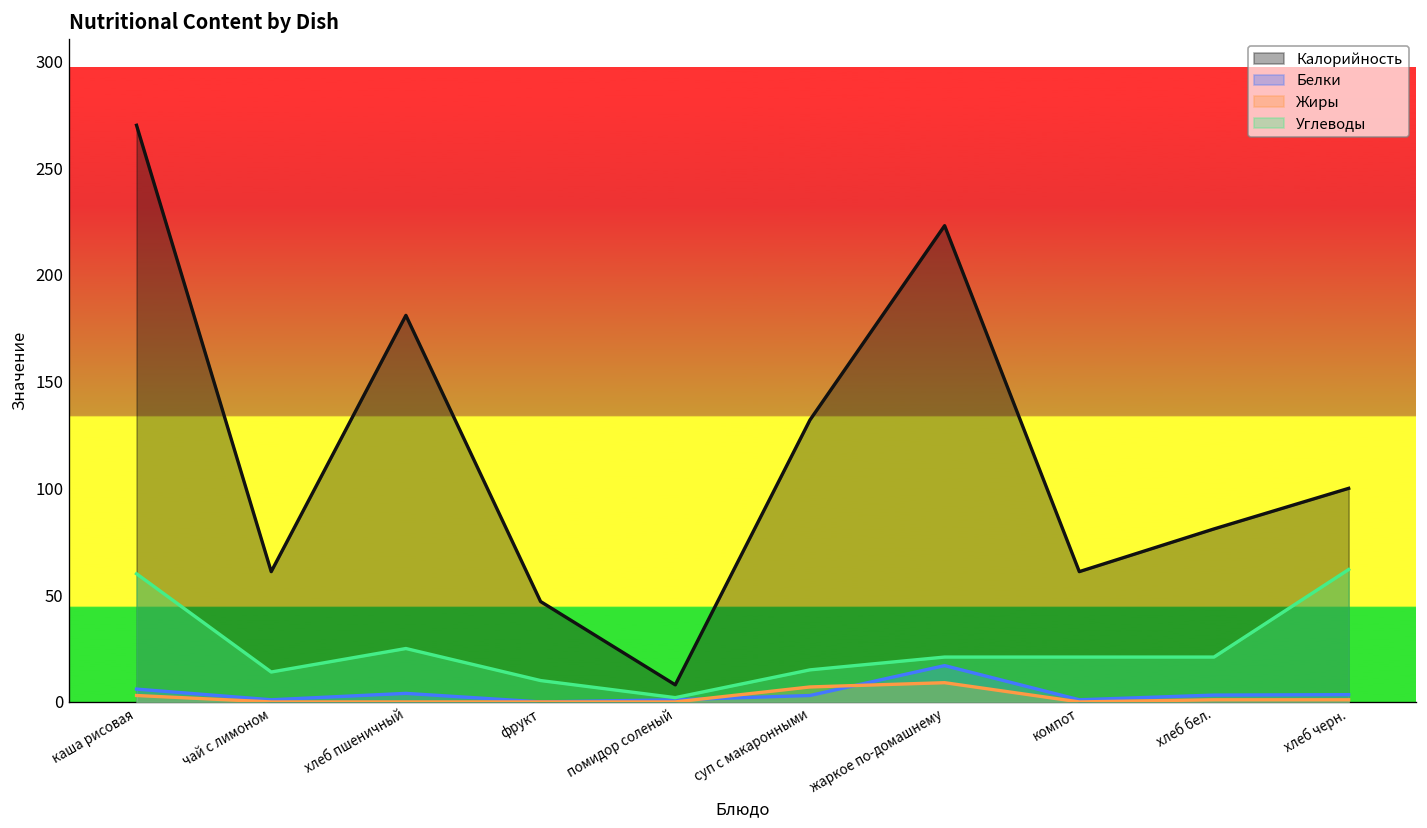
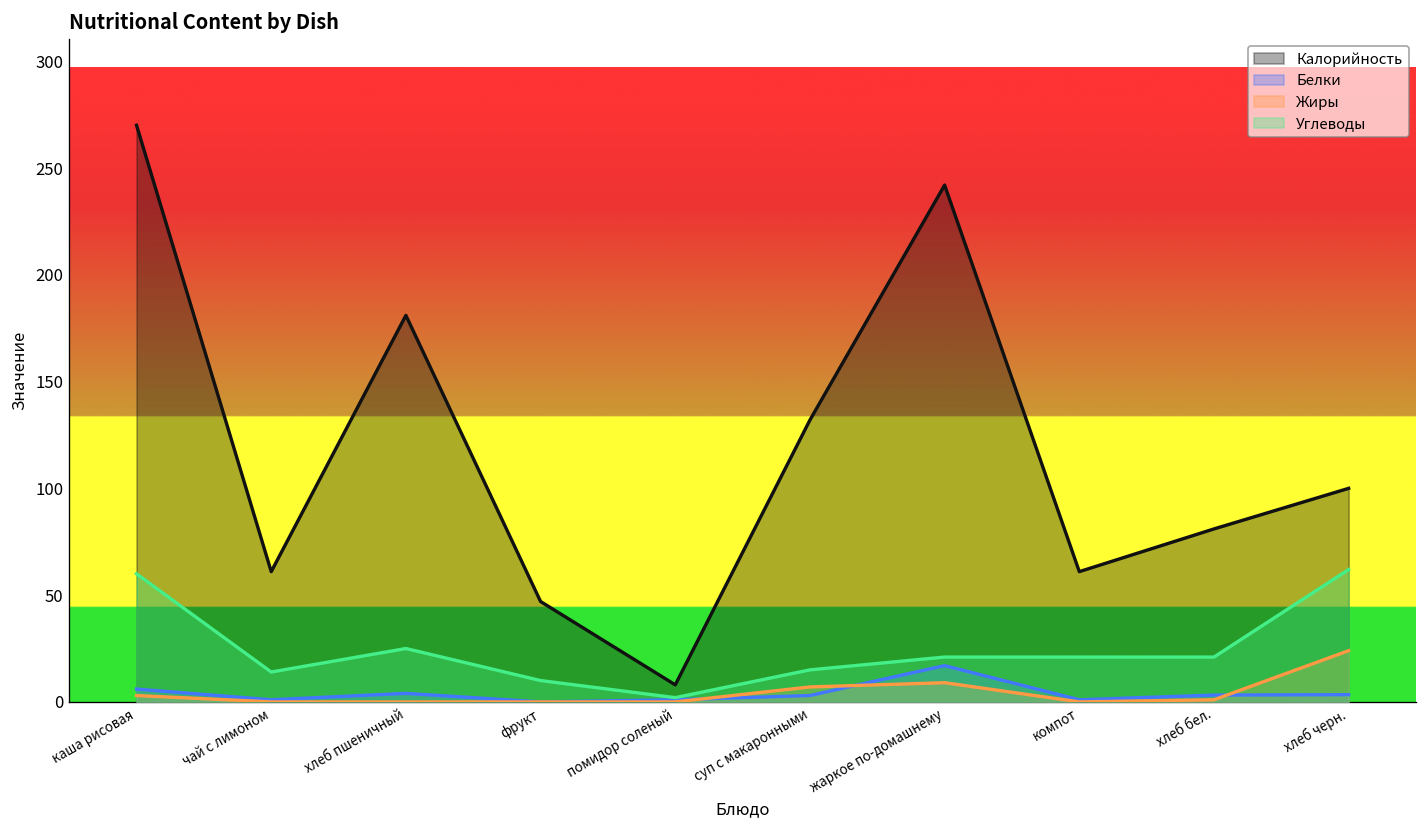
Калорийность, жаркое по-домашнему: 223 -> 242
Жиры, хлеб черн.: 1 -> 24
